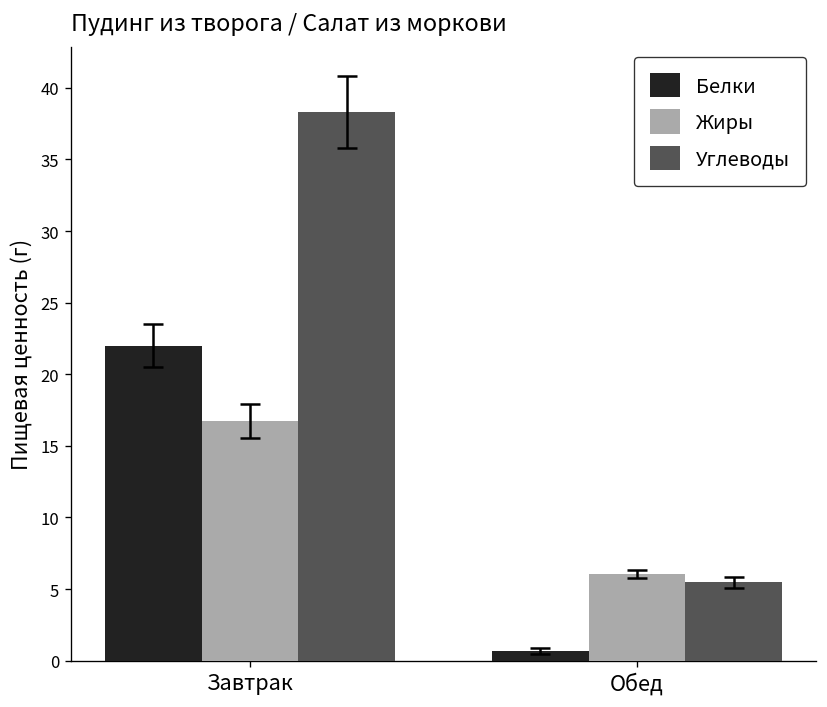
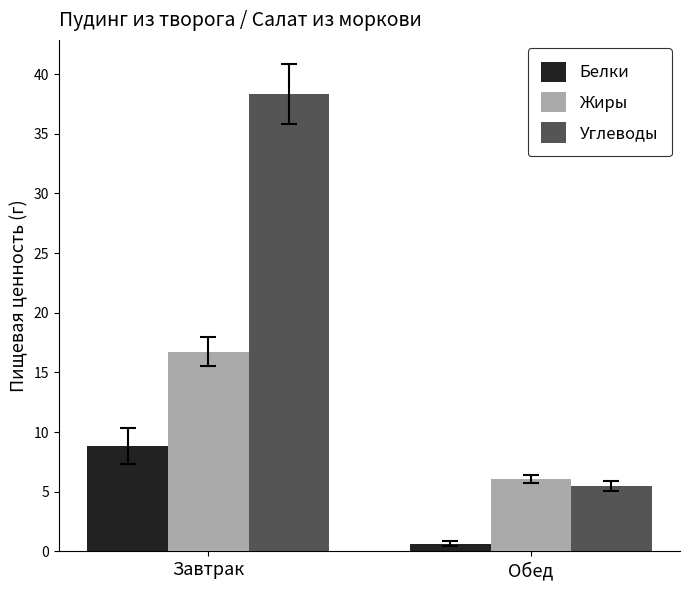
Белки, Завтрак: 22.0 -> 8.8
